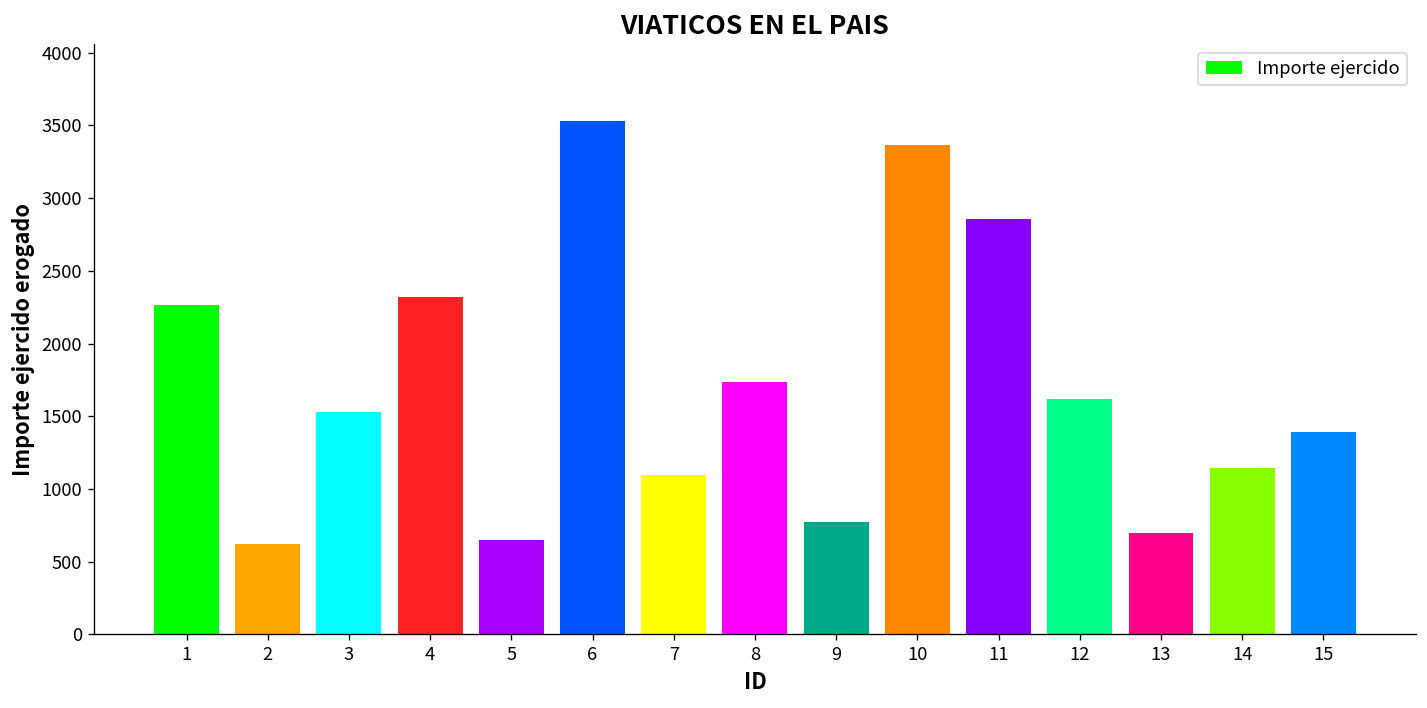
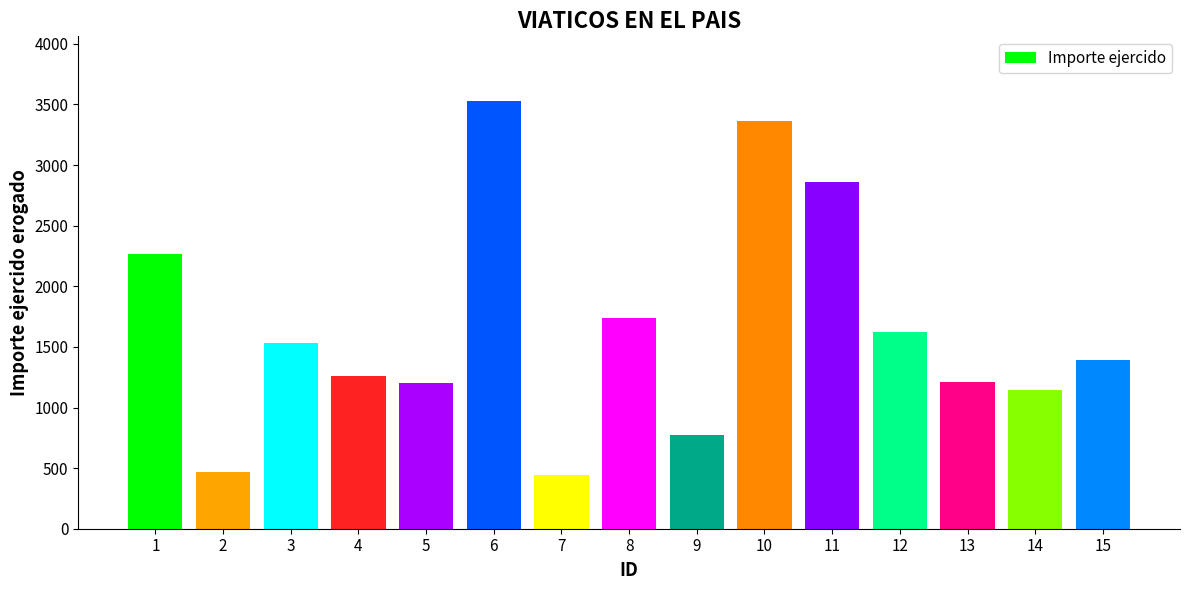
2: 630 -> 470
4: 2320 -> 1260
5: 650 -> 1210
7: 1090 -> 440
13: 700 -> 1210
